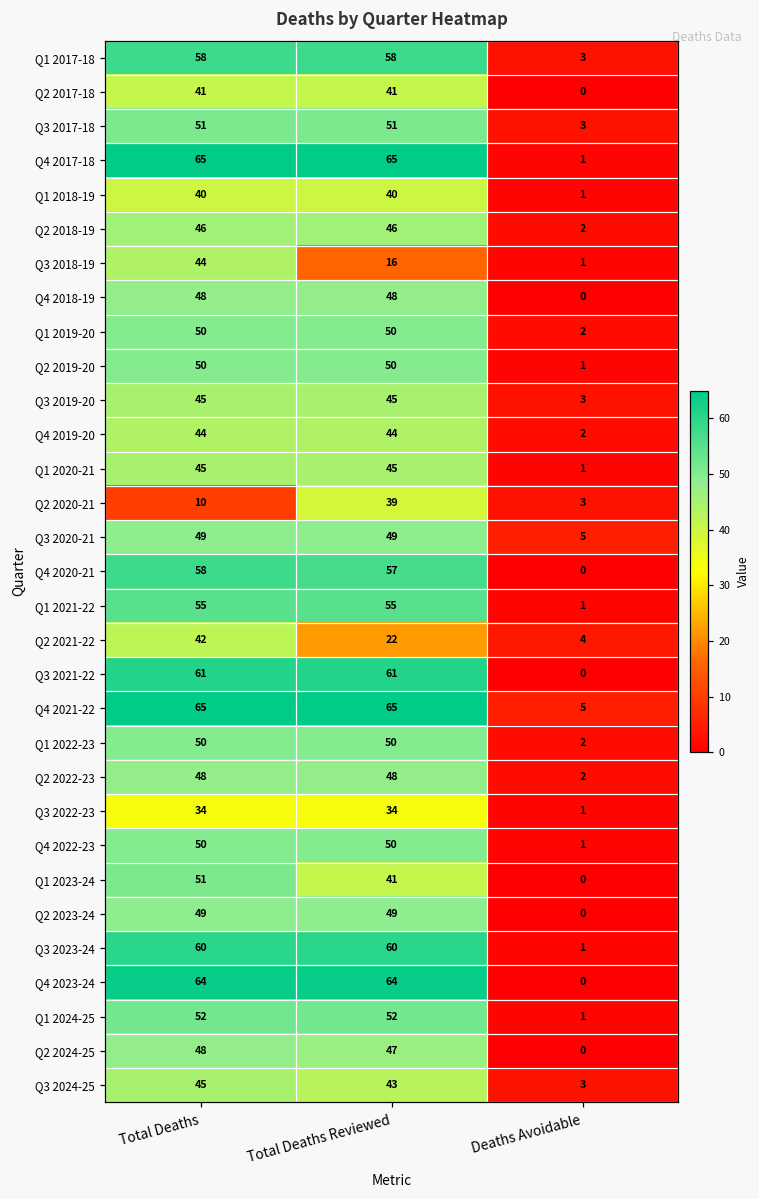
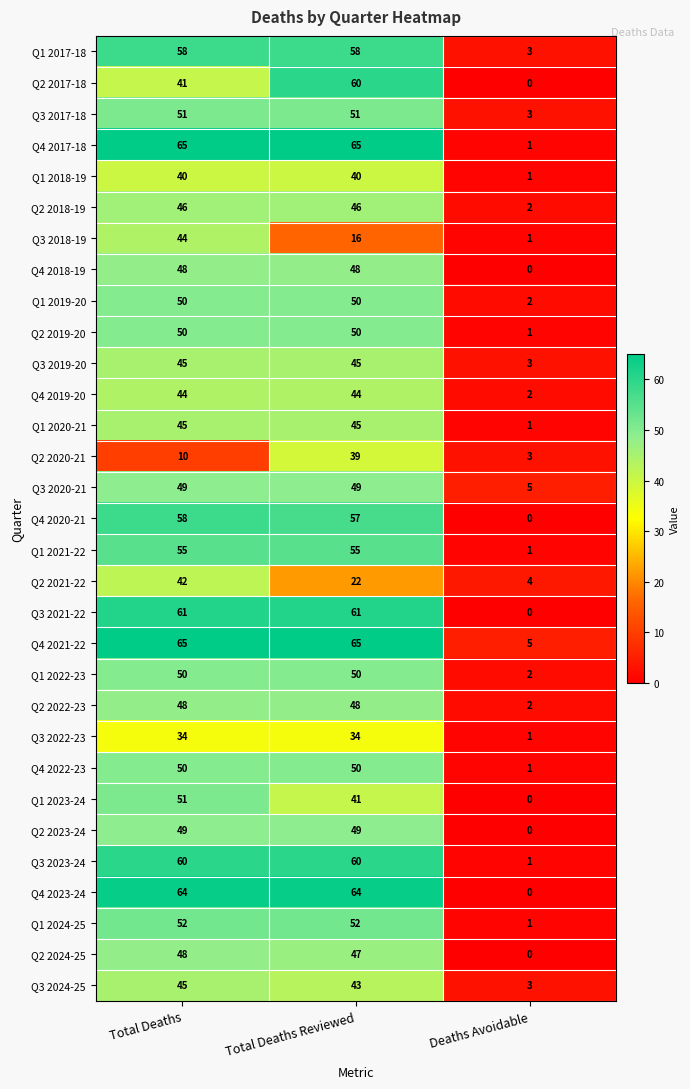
Q2 2017-18, Total Deaths Reviewed: 41 -> 60
